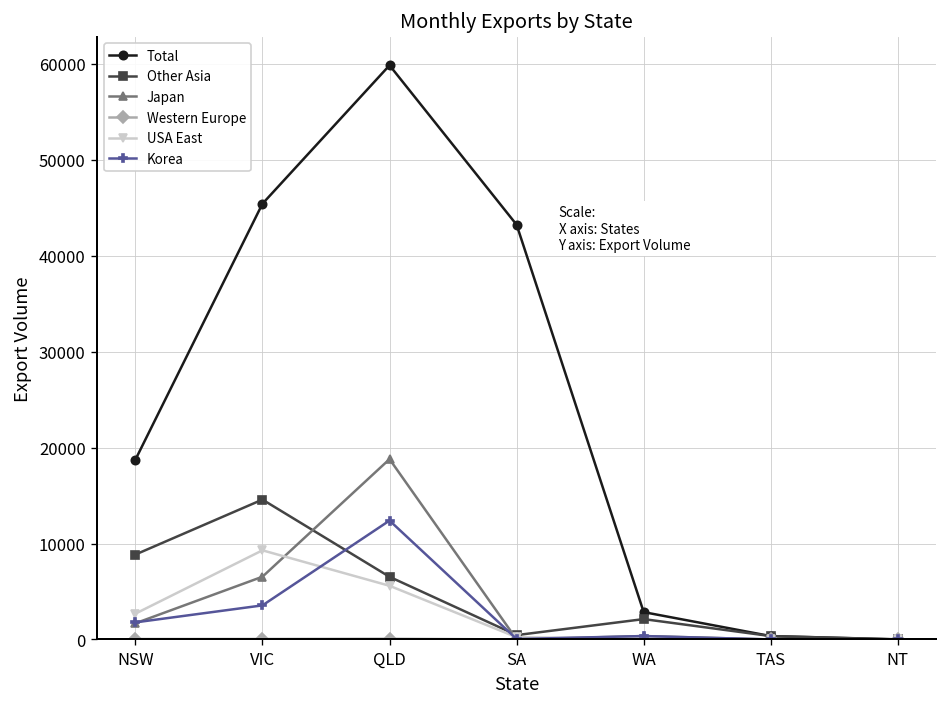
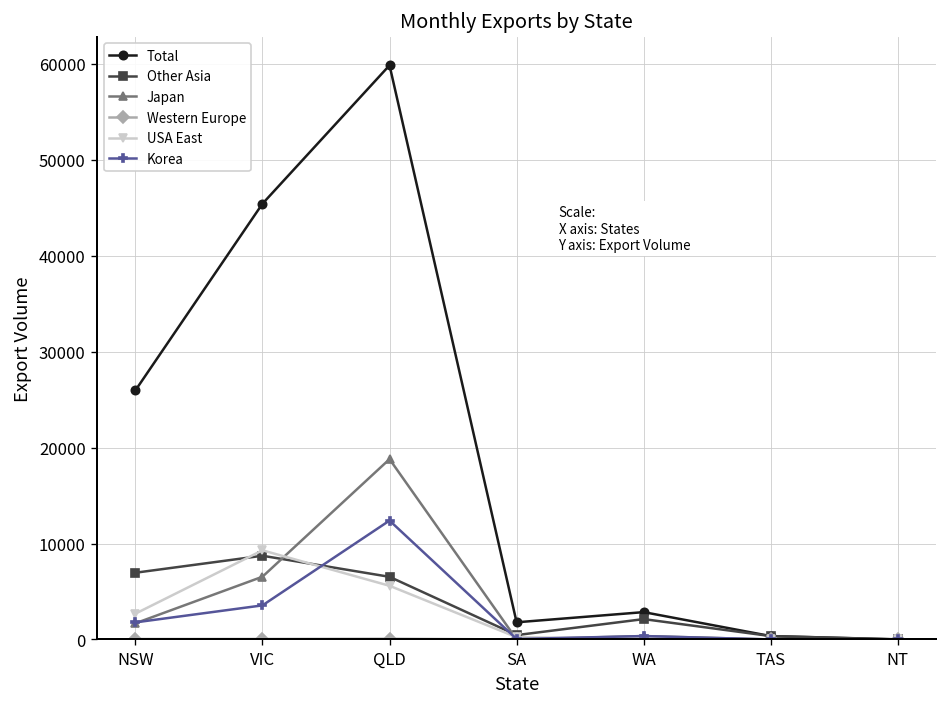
Total, NSW: 19000 -> 26000
Other Asia, NSW: 9000 -> 7000
Other Asia, VIC: 15000 -> 9000
Total, SA: 43000 -> 2000
